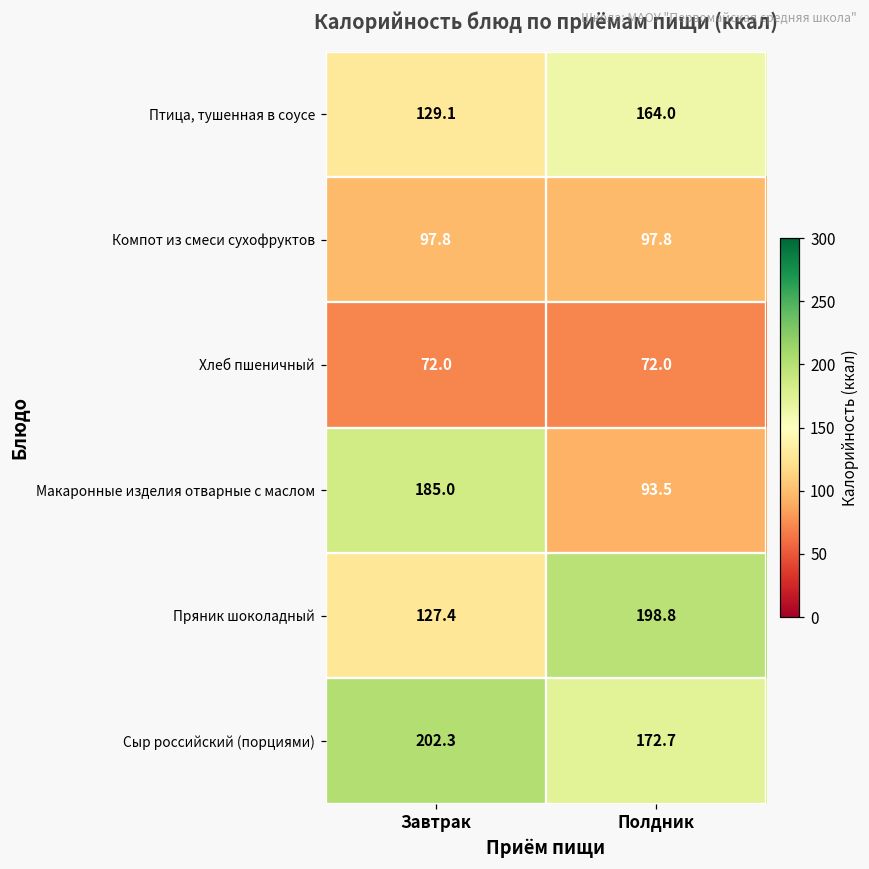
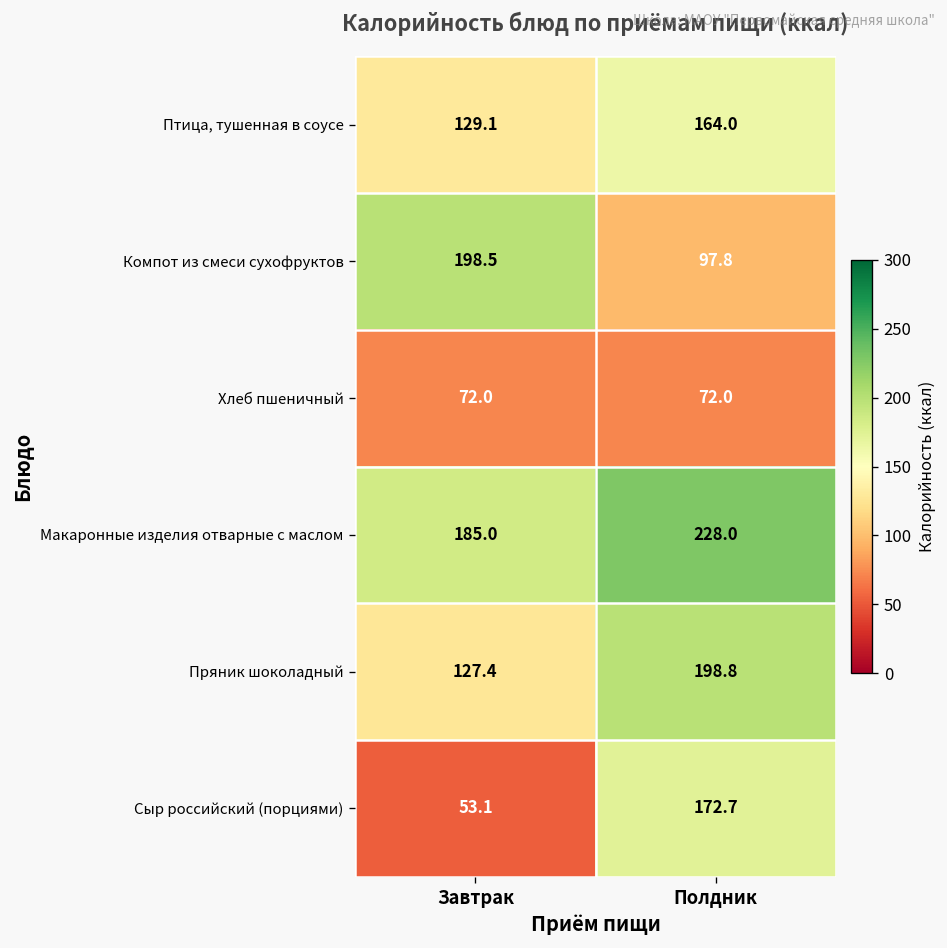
Компот из смеси сухофруктов, Завтрак: 97.8 -> 198.5
Макаронные изделия отварные с маслом, Полдник: 93.5 -> 228.0
Сыр российский (порциями), Завтрак: 202.3 -> 53.1
